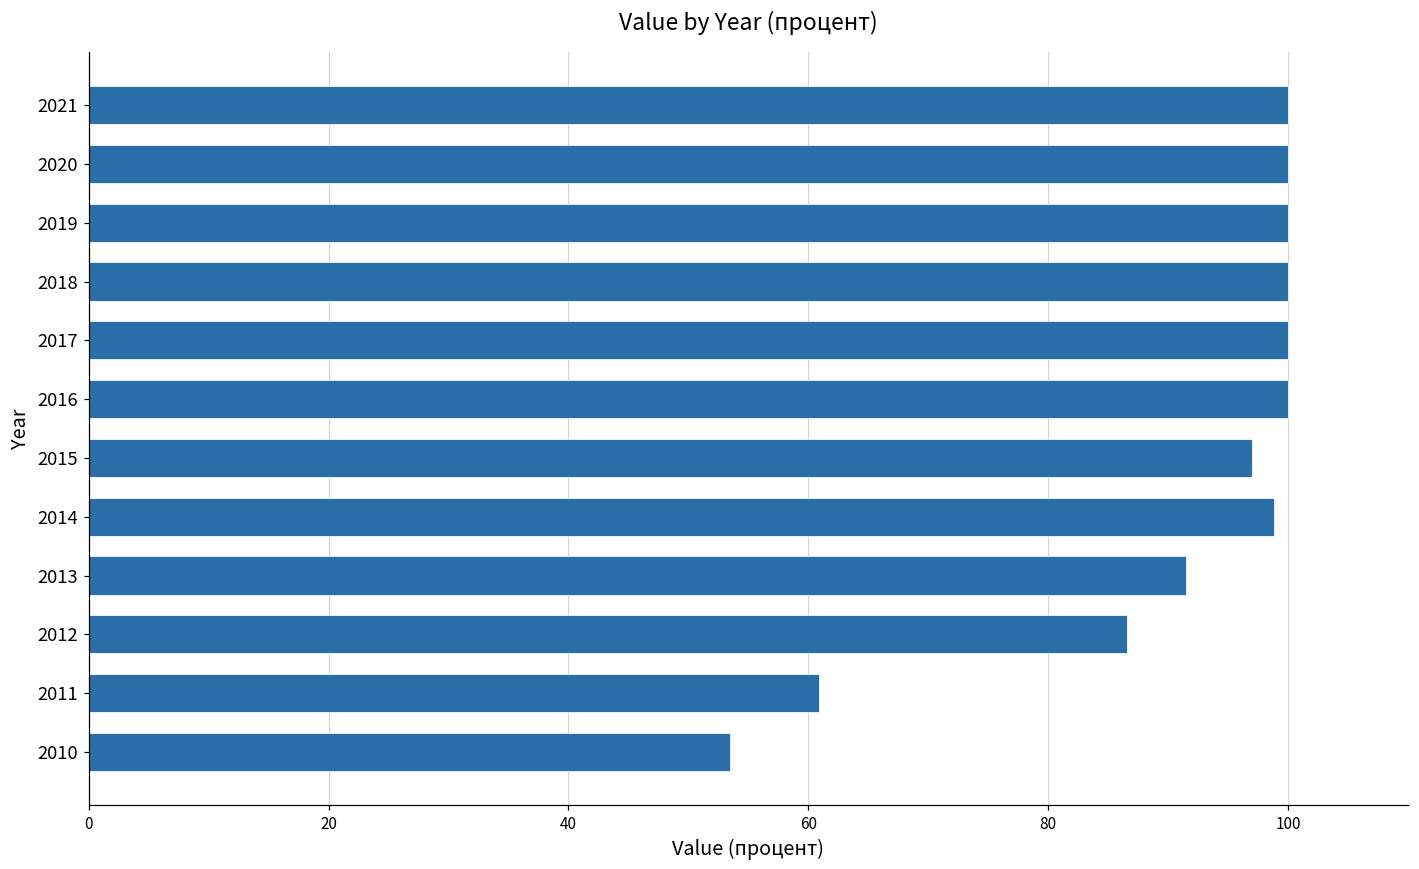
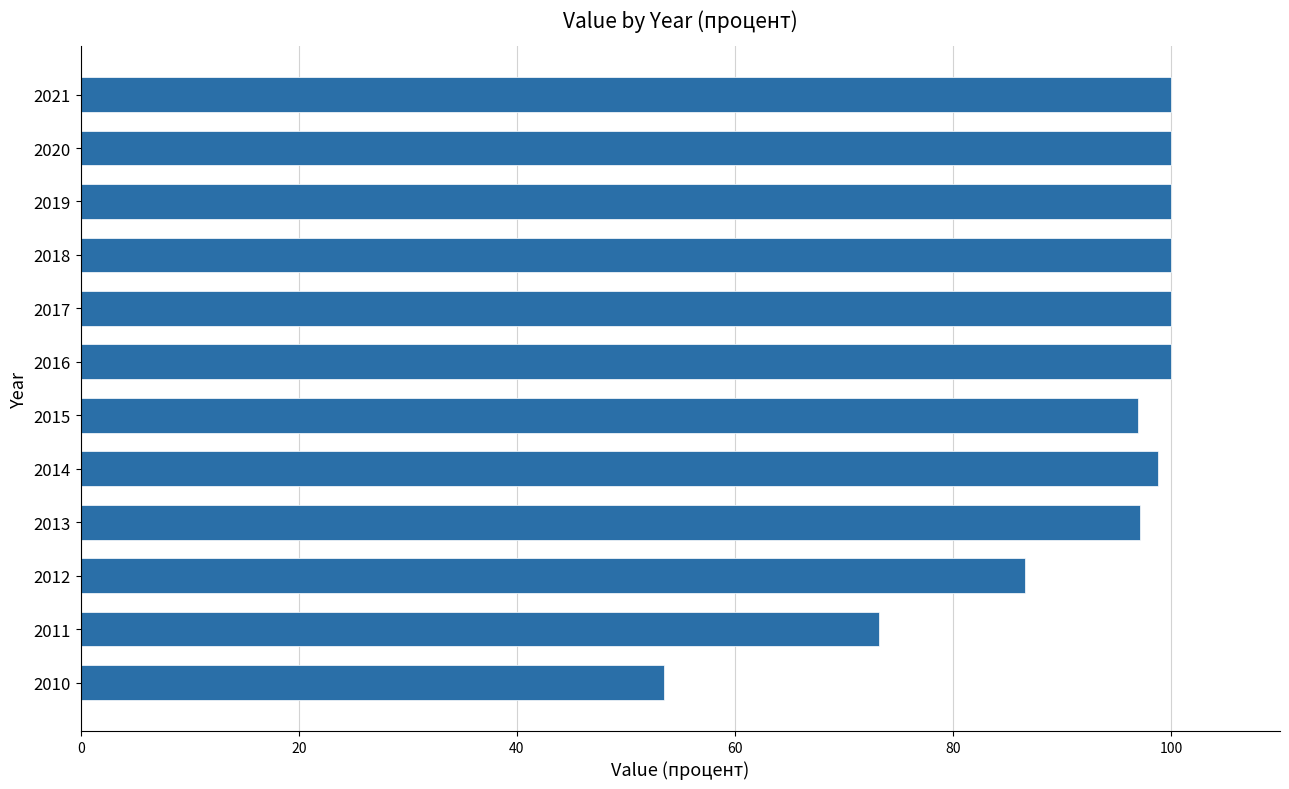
2013: 91.5 -> 97.2
2011: 60.9 -> 73.2
